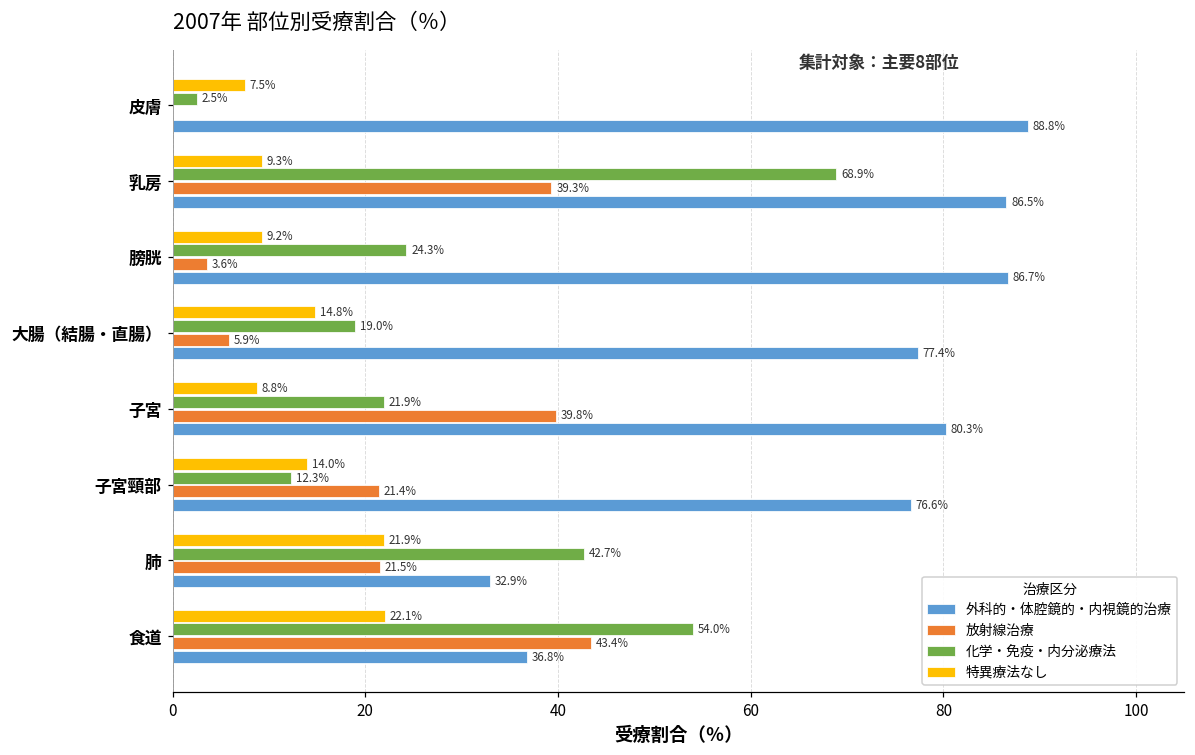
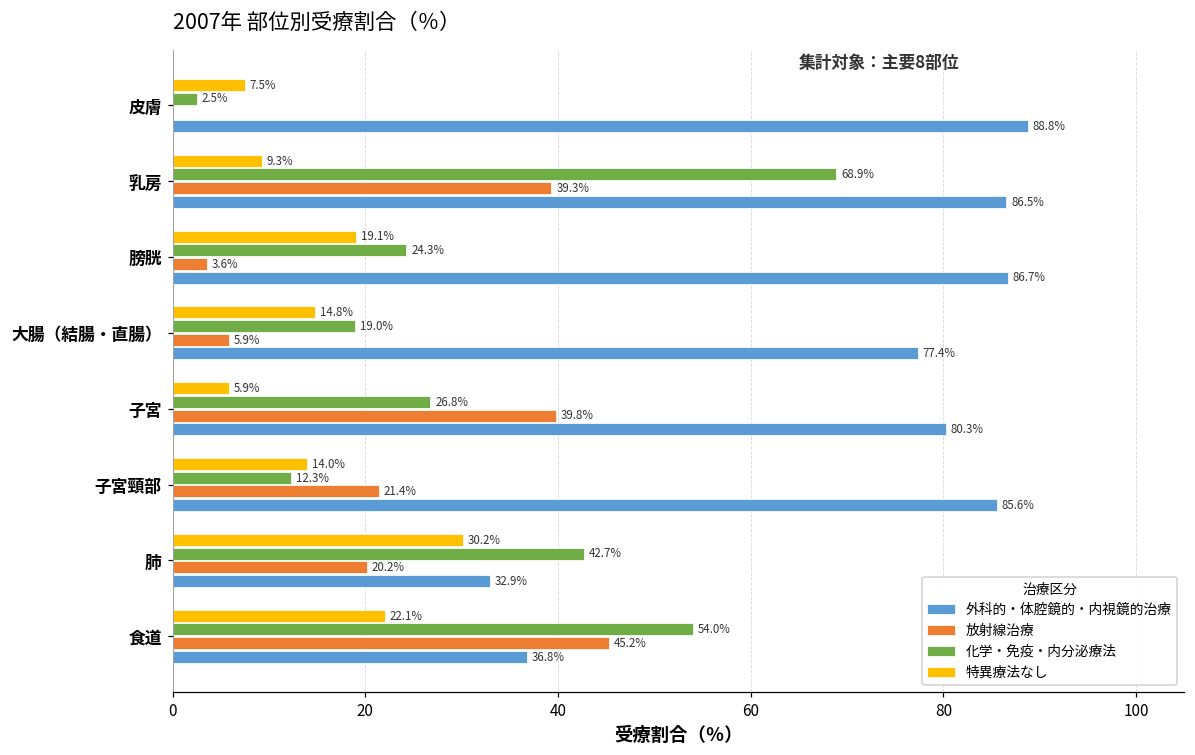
特異療法なし, 膀胱: 9.2% -> 19.1%
特異療法なし, 子宮: 8.8% -> 5.9%
化学・免疫・内分泌療法, 子宮: 21.9% -> 26.8%
外科的・体腔鏡的・内視鏡的治療, 子宮頸部: 76.6% -> 85.6%
特異療法なし, 肺: 21.9% -> 30.2%
放射線治療, 肺: 21.5% -> 20.2%
放射線治療, 食道: 43.4% -> 45.2%
